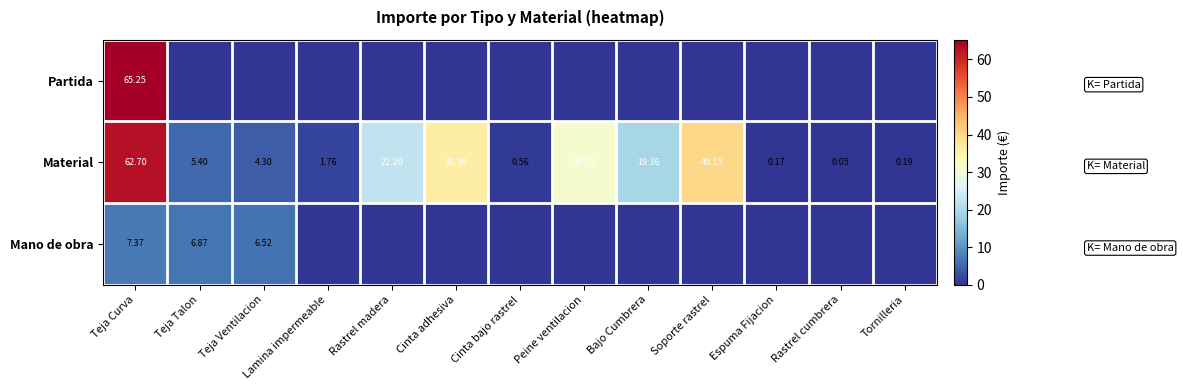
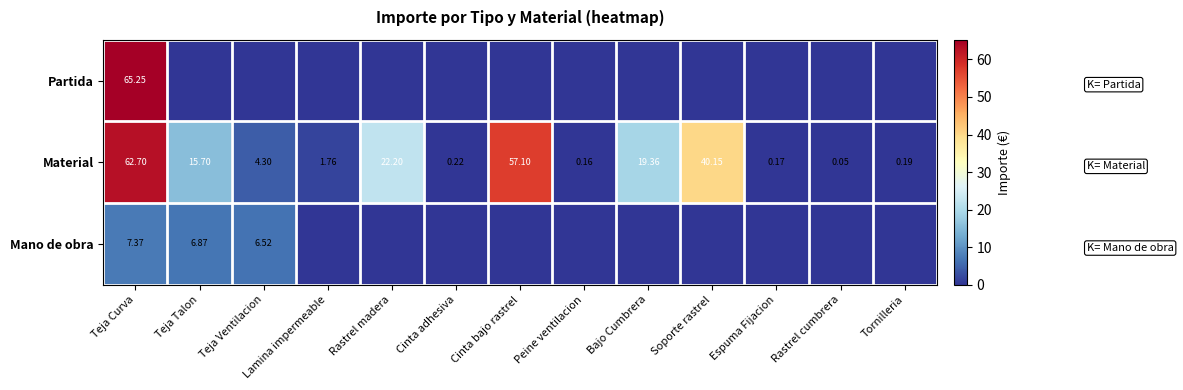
Material, Teja Talon: 5.40 -> 15.70
Material, Cinta adhesiva: 36.39 -> 0.22
Material, Cinta bajo rastrel: 0.56 -> 57.10
Material, Peine ventilacion: 30.72 -> 0.16
